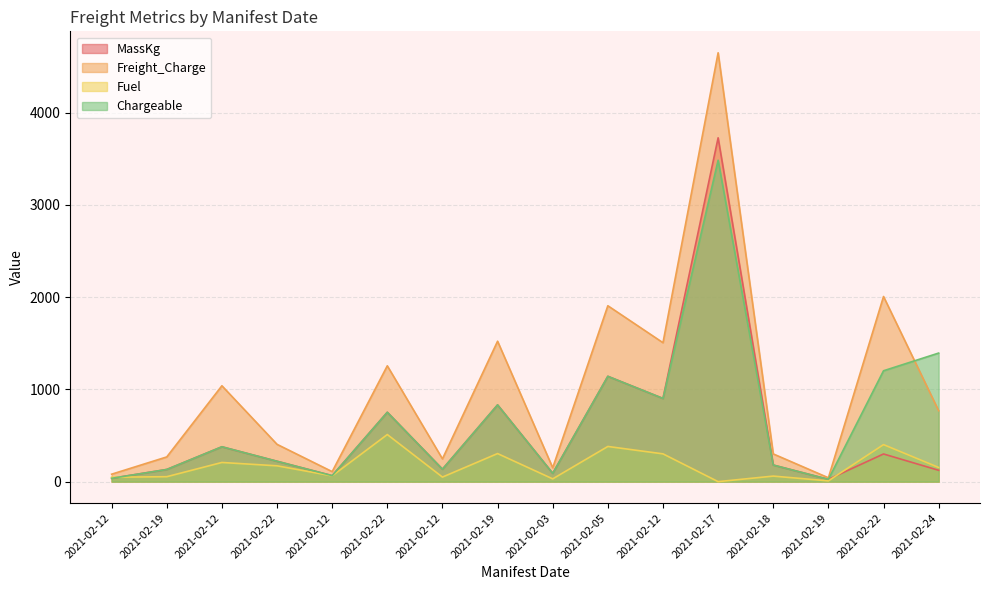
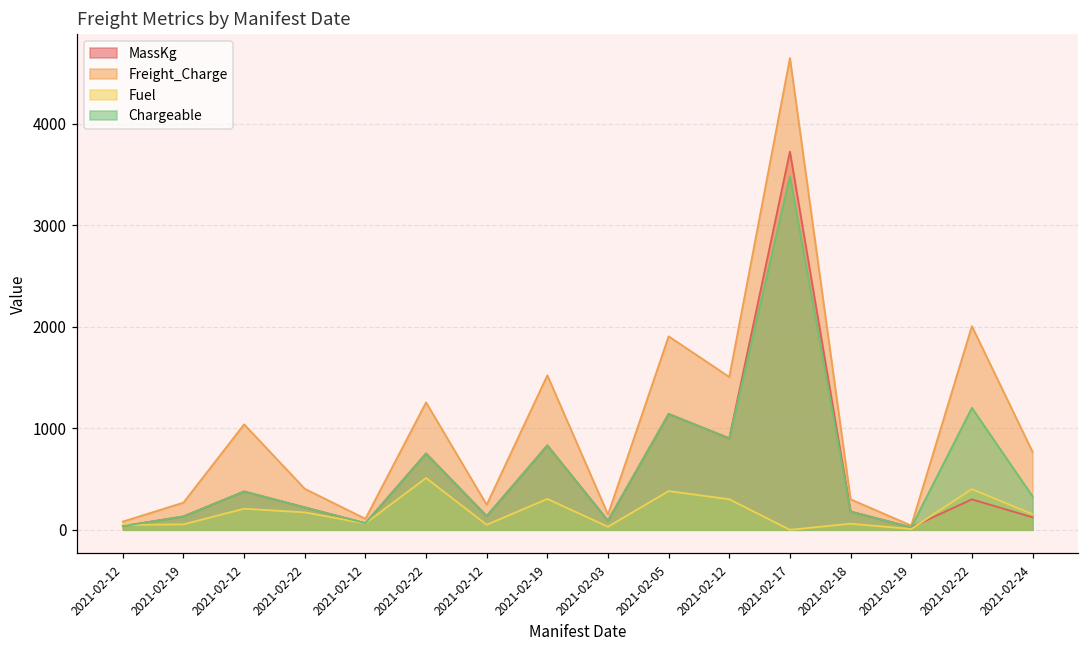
Chargeable, 2021-02-24: 1400 -> 300
